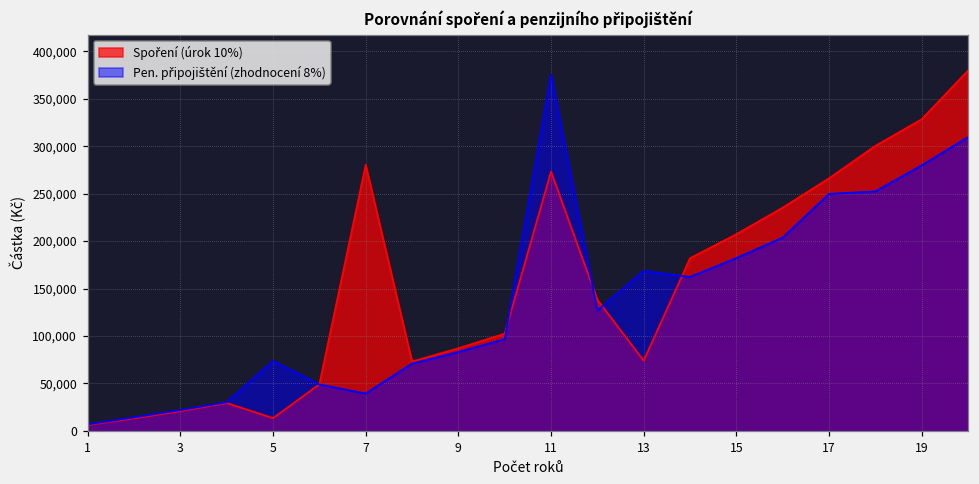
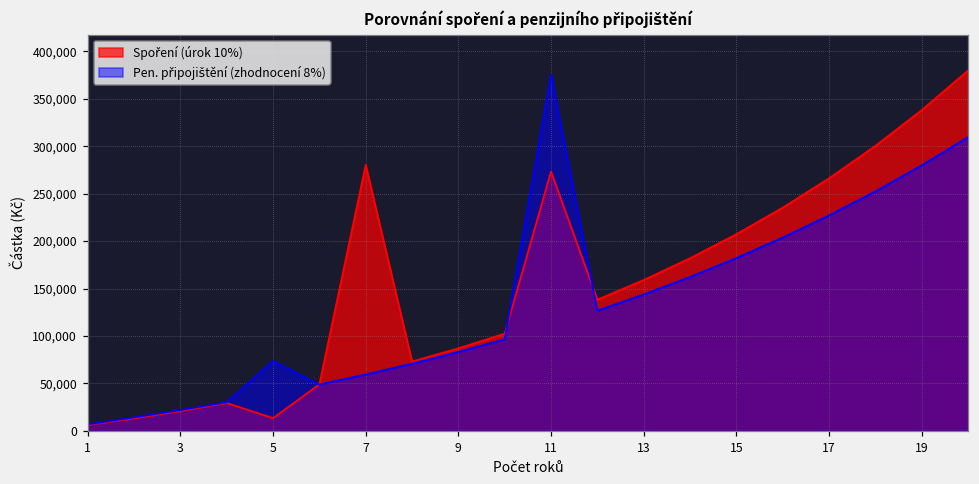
Pen. připojištění (zhodnocení 8%), 7: 40,000 -> 60,000
Spoření (úrok 10%), 13: 70,000 -> 160,000
Pen. připojištění (zhodnocení 8%), 13: 170,000 -> 140,000
Pen. připojištění (zhodnocení 8%), 17: 250,000 -> 230,000
Spoření (úrok 10%), 19: 330,000 -> 340,000
